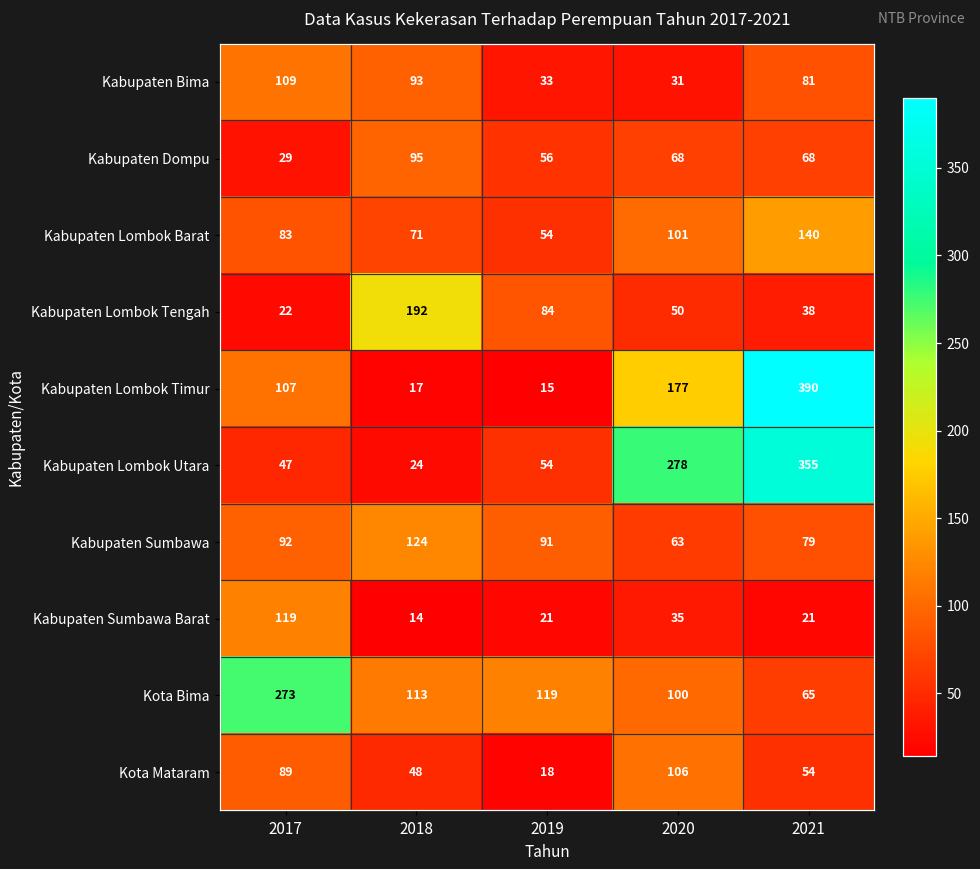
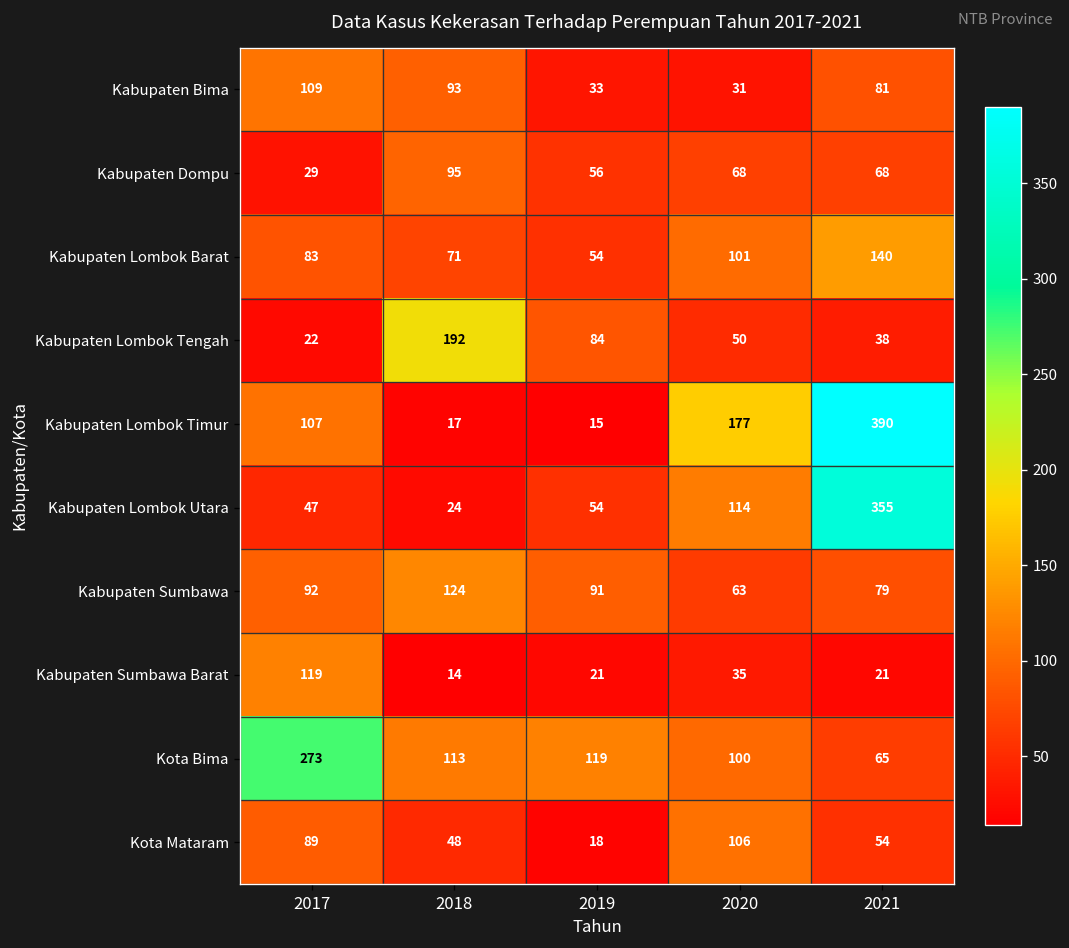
Kabupaten Lombok Utara, 2020: 278 -> 114
